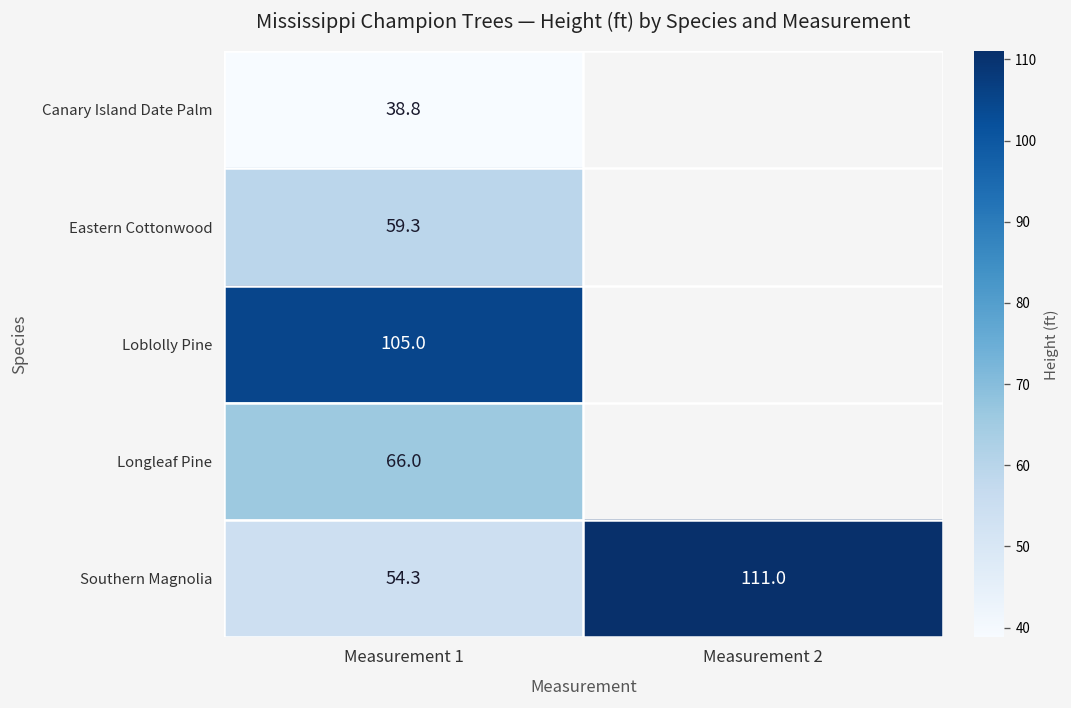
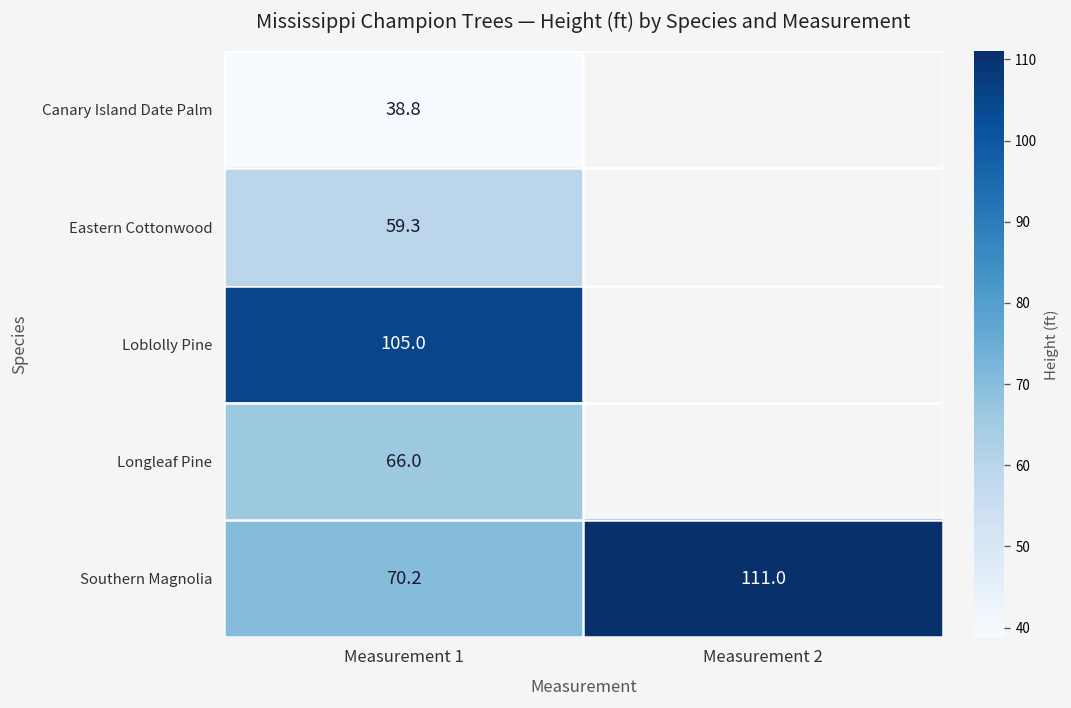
Southern Magnolia, Measurement 1: 54.3 -> 70.2
